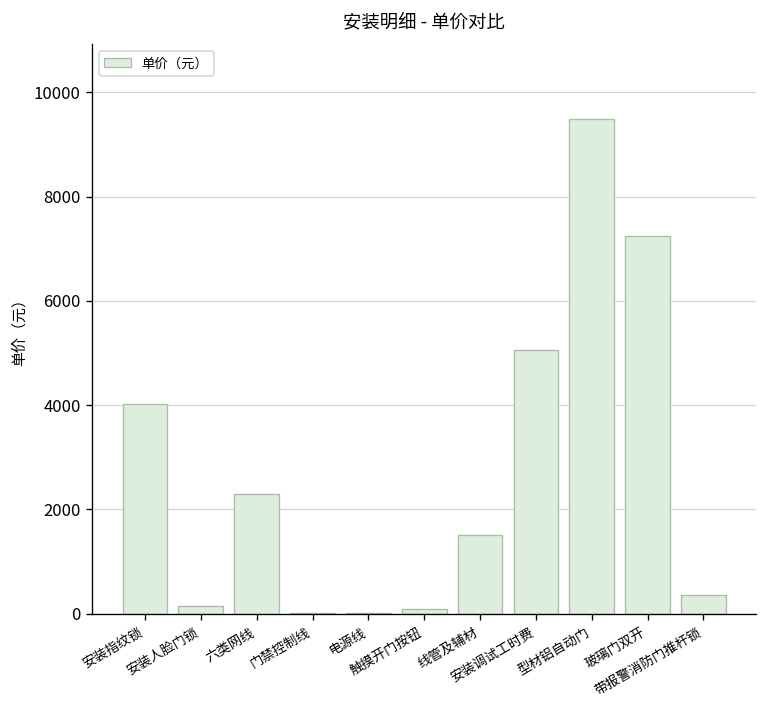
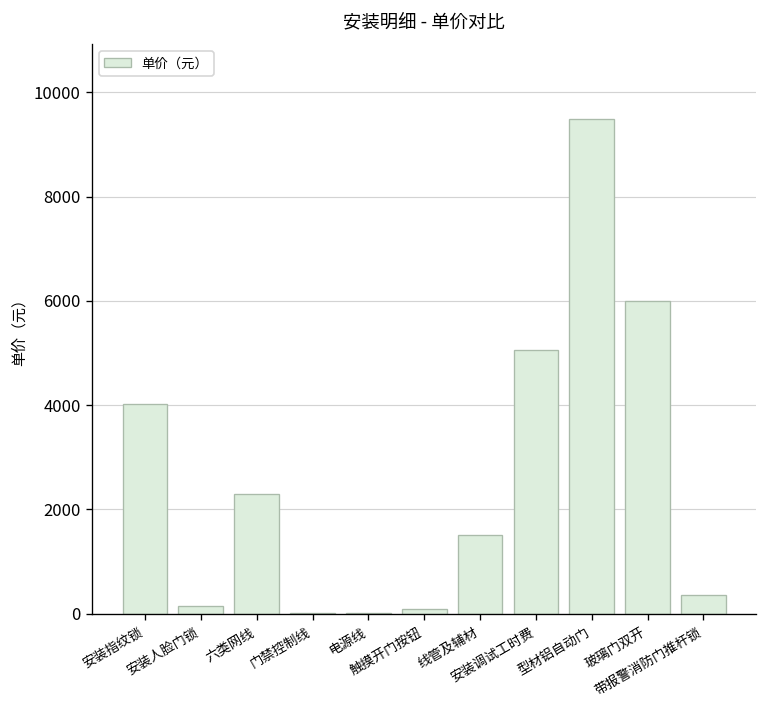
玻璃门双开: 7300 -> 6000
